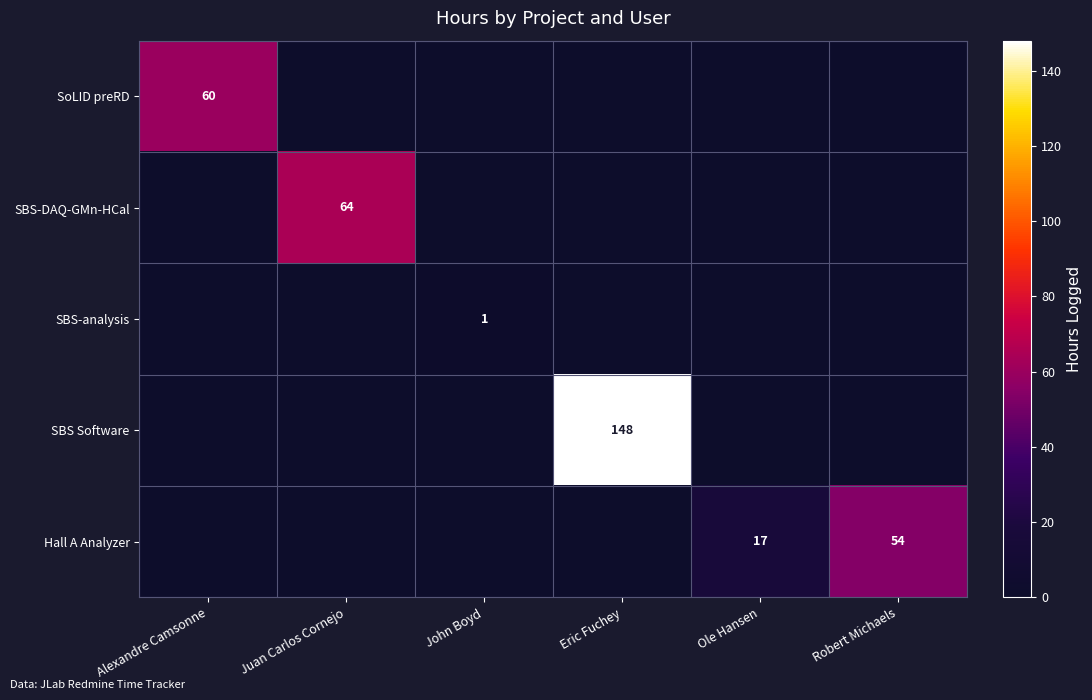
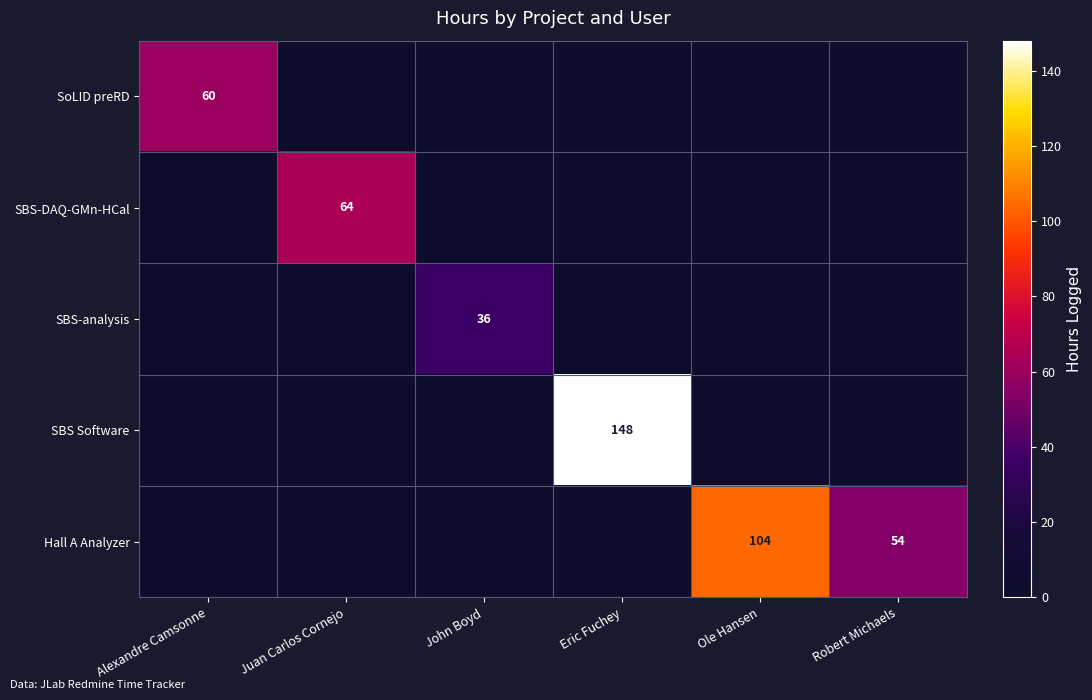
SBS-analysis, John Boyd: 1 -> 36
Hall A Analyzer, Ole Hansen: 17 -> 104
